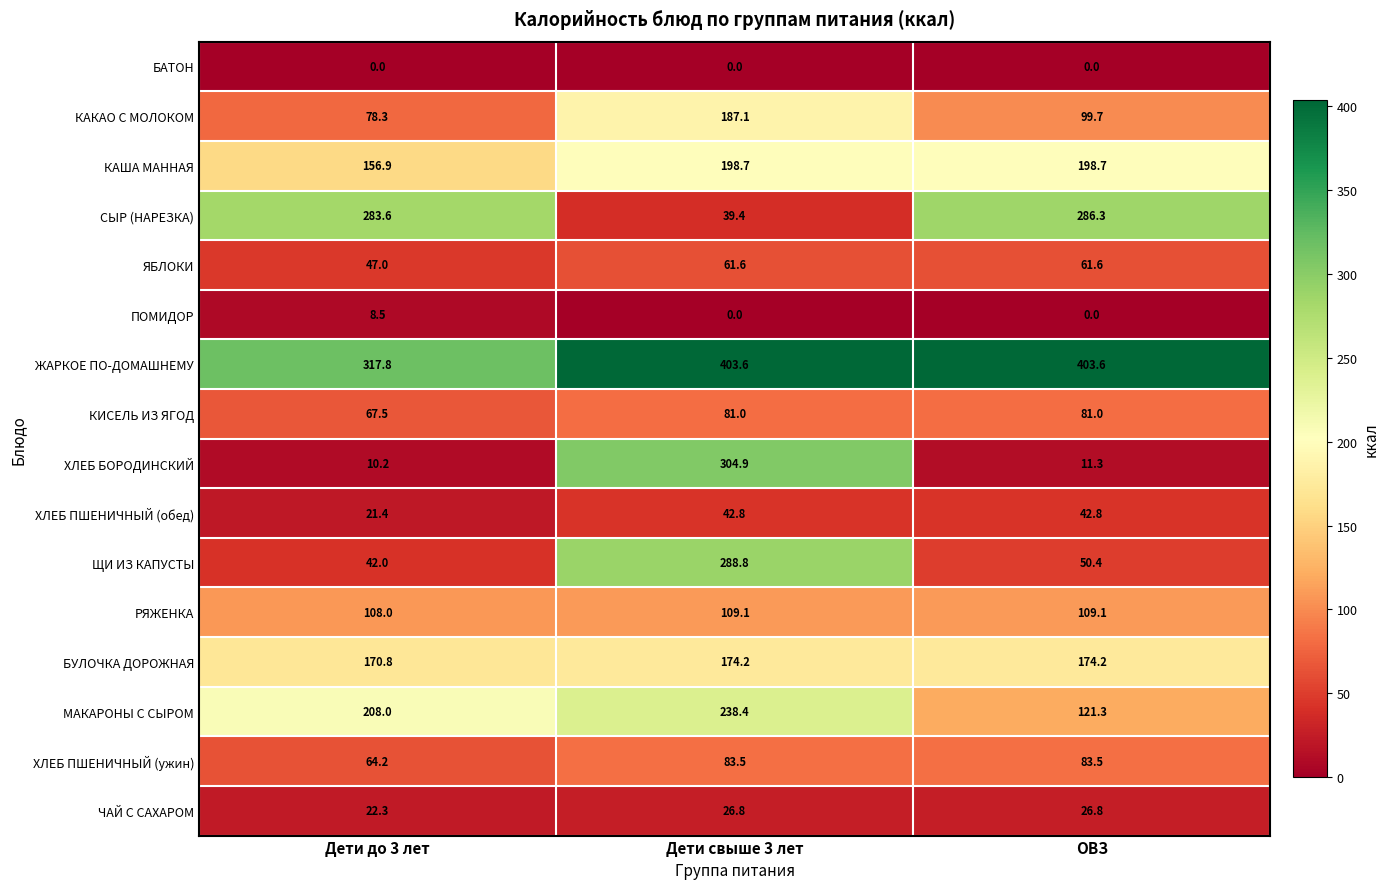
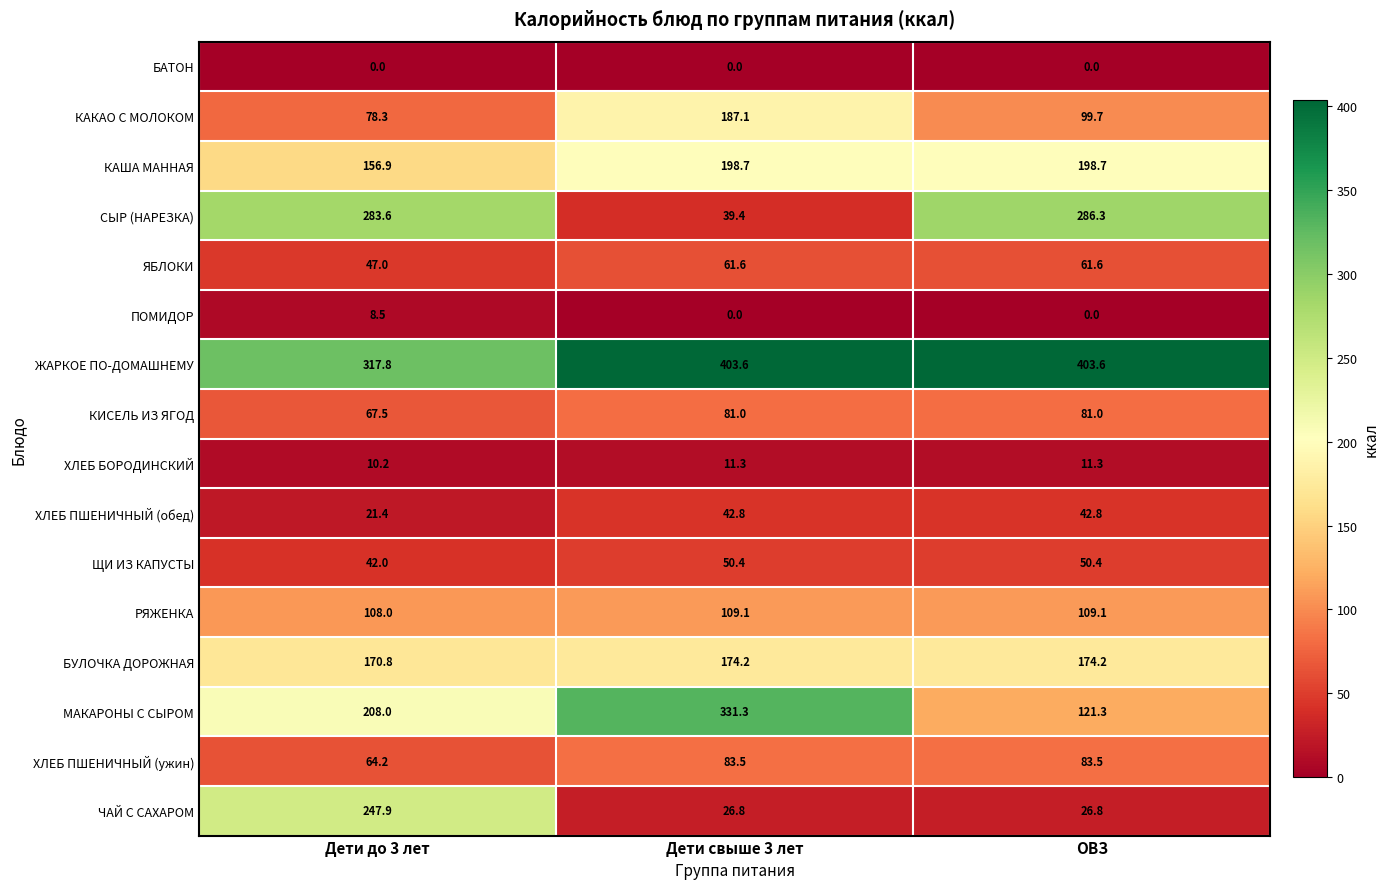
ХЛЕБ БОРОДИНСКИЙ, Дети свыше 3 лет: 304.9 -> 11.3
ЩИ ИЗ КАПУСТЫ, Дети свыше 3 лет: 288.8 -> 50.4
МАКАРОНЫ С СЫРОМ, Дети свыше 3 лет: 238.4 -> 331.3
ЧАЙ С САХАРОМ, Дети до 3 лет: 22.3 -> 247.9
